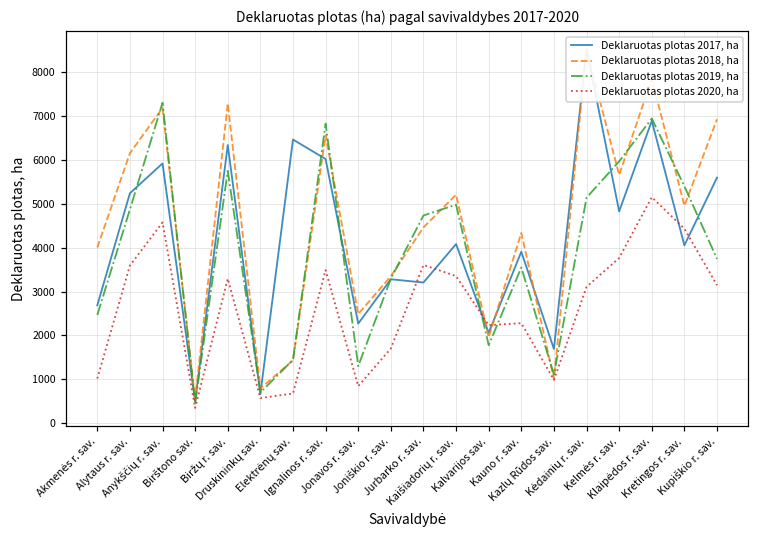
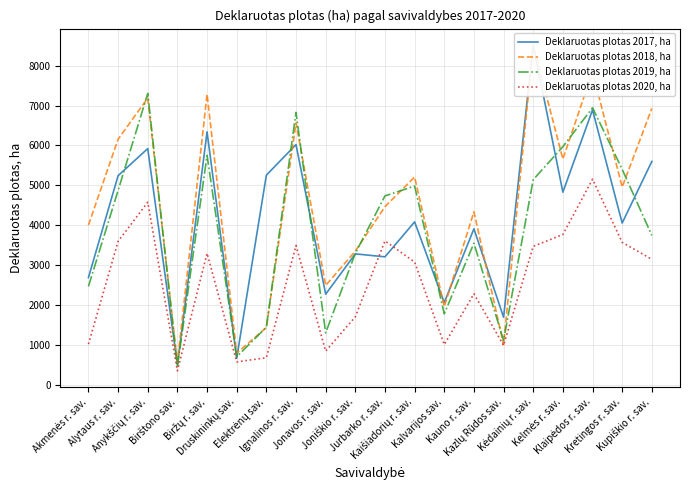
Deklaruotas plotas 2017, ha, Elektrėnų sav.: 6500 -> 5300
Deklaruotas plotas 2020, ha, Kaišiadorių r. sav.: 3400 -> 3100
Deklaruotas plotas 2020, ha, Kalvarijos sav.: 2200 -> 1000
Deklaruotas plotas 2020, ha, Kėdainių r. sav.: 3100 -> 3500
Deklaruotas plotas 2020, ha, Kretingos r. sav.: 4400 -> 3600
